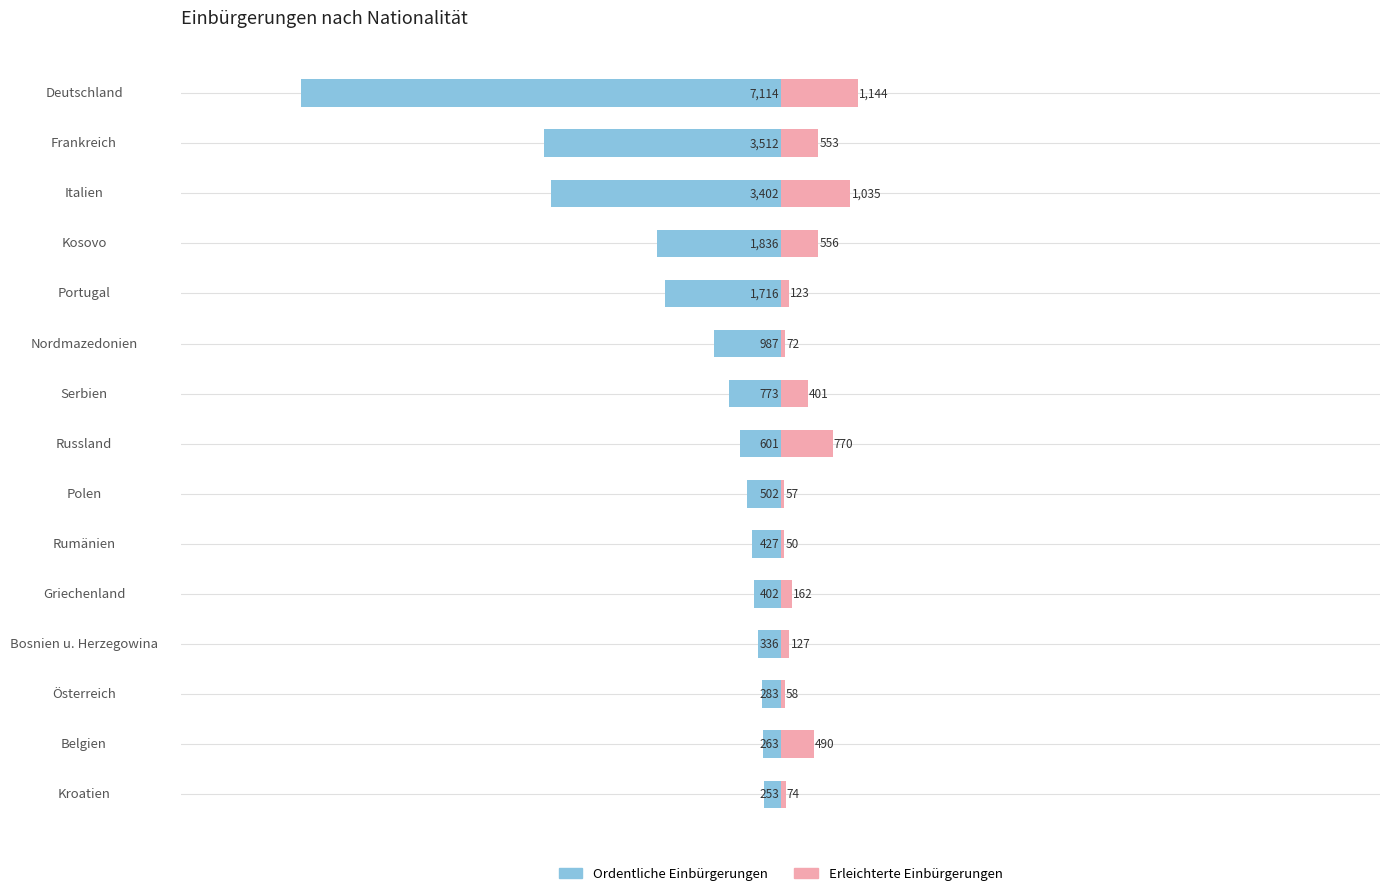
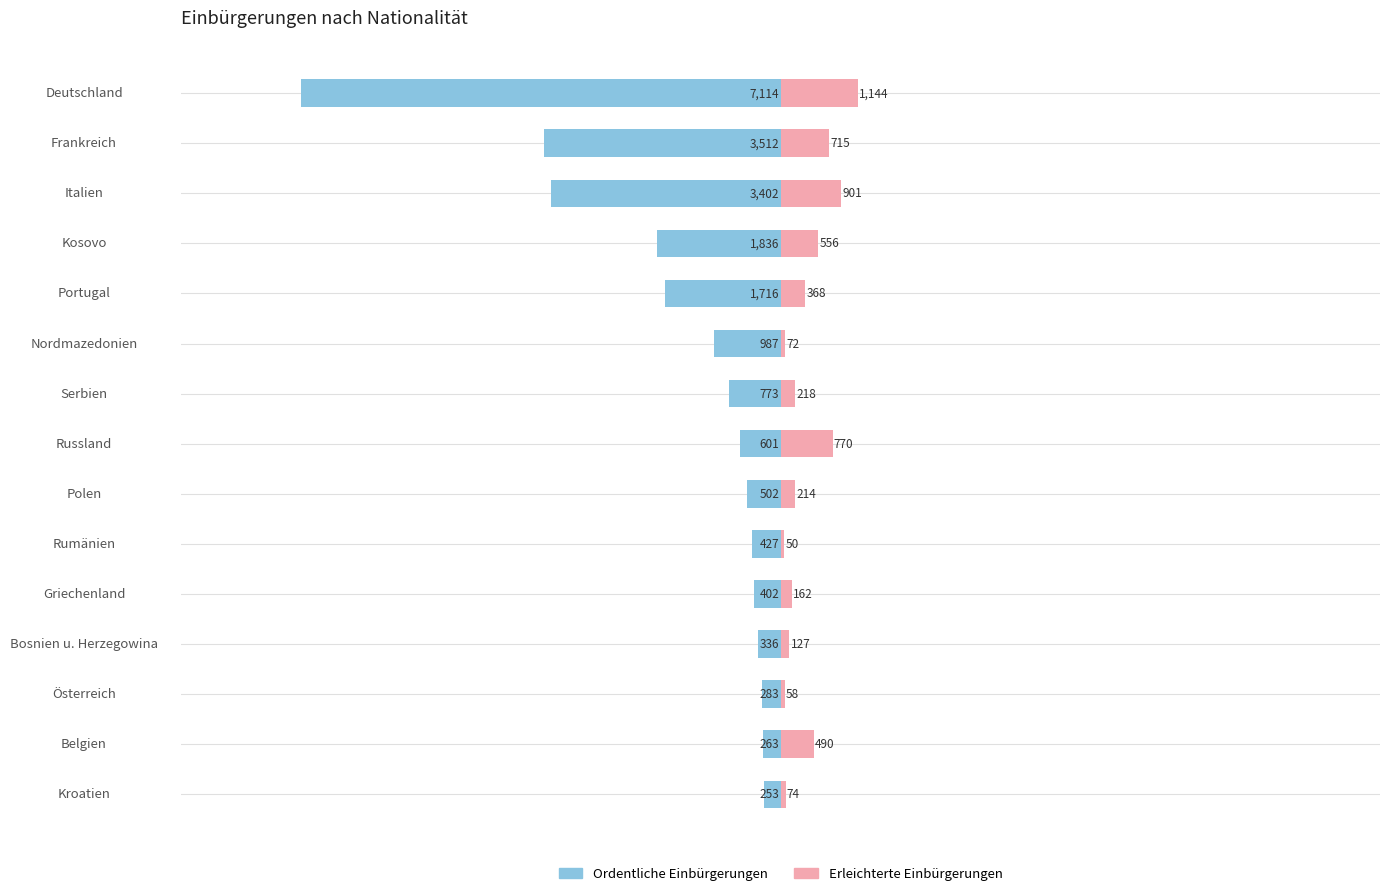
Erleichterte Einbürgerungen, Frankreich: 553 -> 715
Erleichterte Einbürgerungen, Italien: 1,035 -> 901
Erleichterte Einbürgerungen, Portugal: 123 -> 368
Erleichterte Einbürgerungen, Serbien: 401 -> 218
Erleichterte Einbürgerungen, Polen: 57 -> 214
